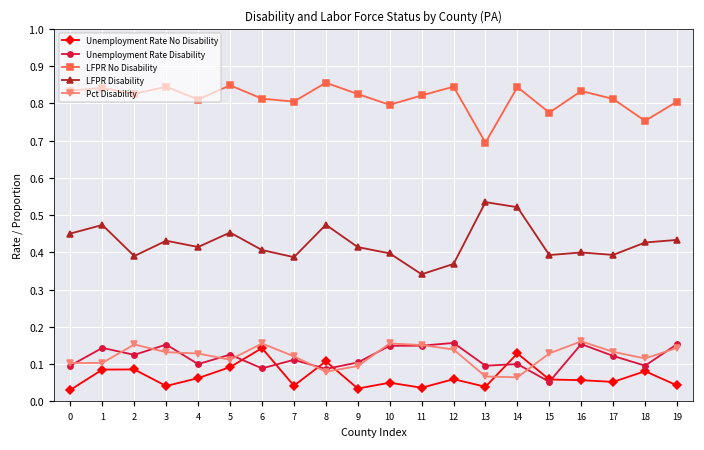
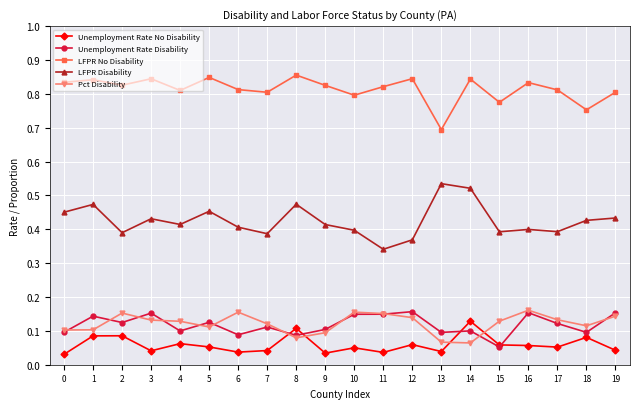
Unemployment Rate No Disability, 5: 0.09 -> 0.05
Unemployment Rate No Disability, 6: 0.14 -> 0.04
